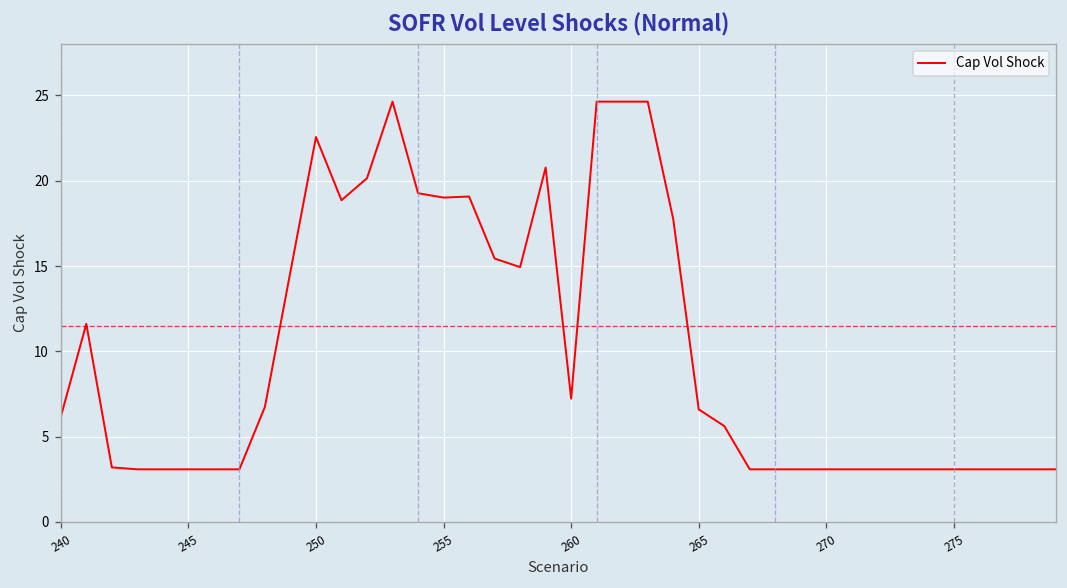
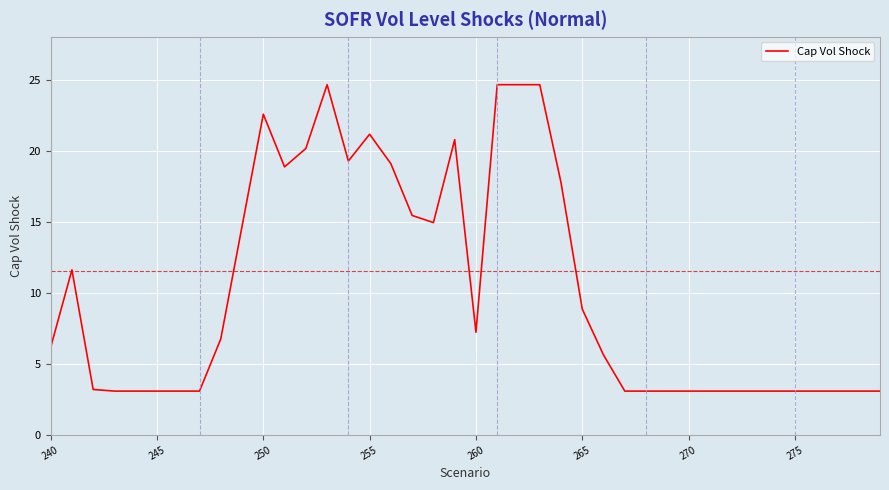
255: 19.0 -> 21.2
265: 6.6 -> 8.8
